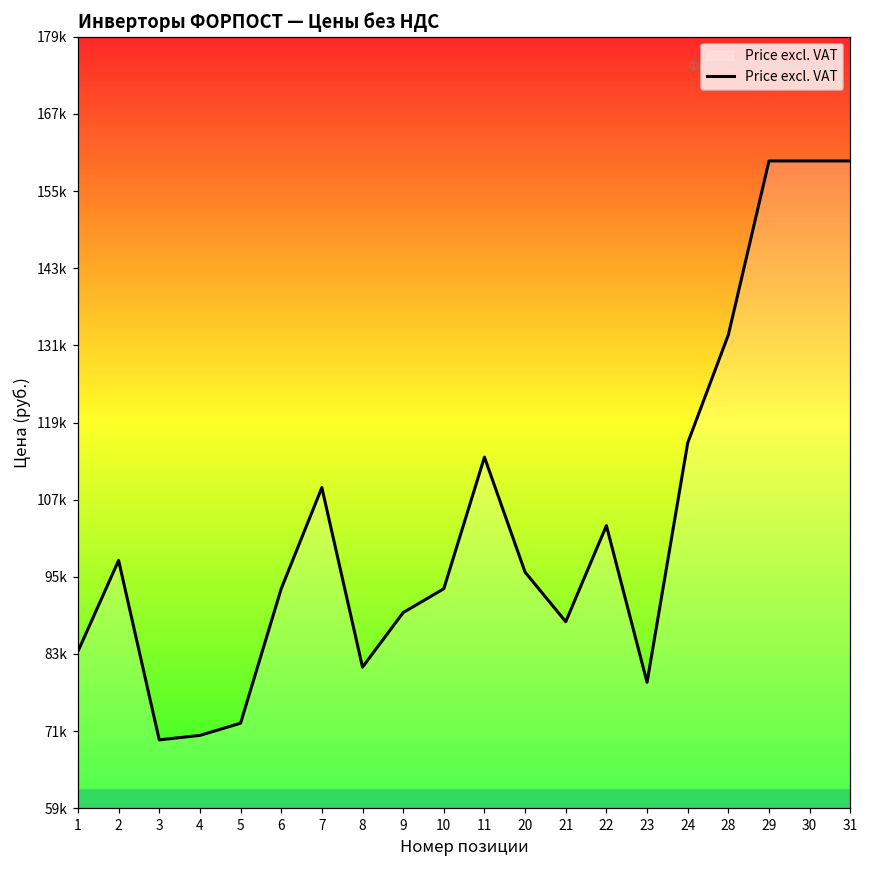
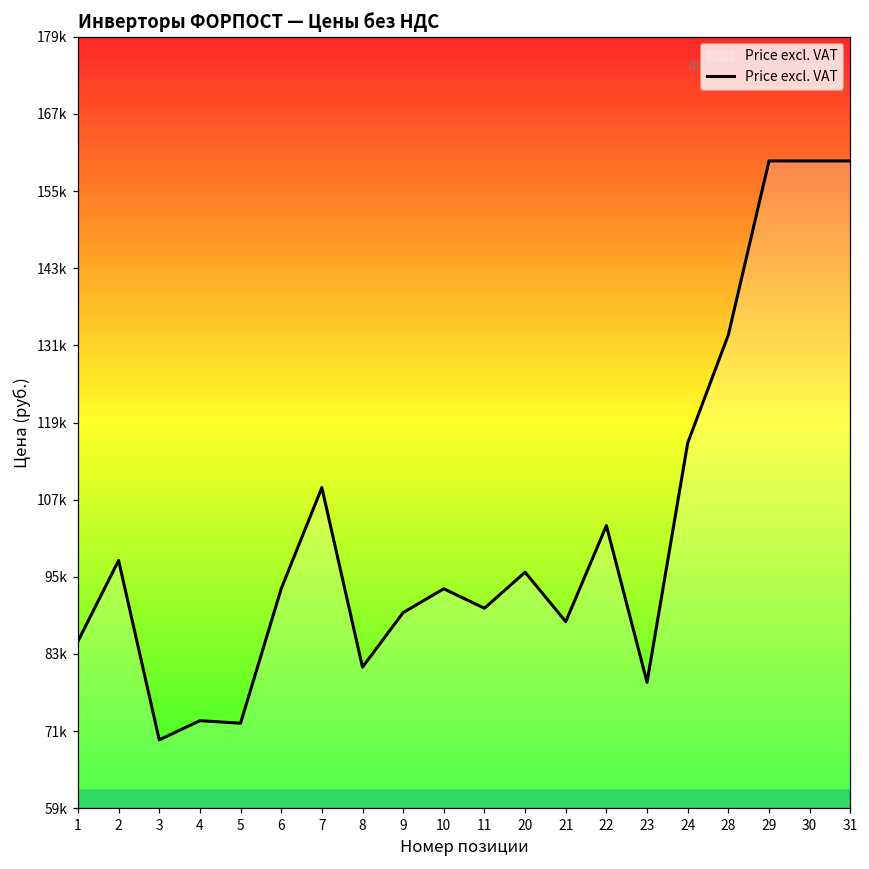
1: 84000 -> 86000
4: 71000 -> 73000
11: 114000 -> 91000
